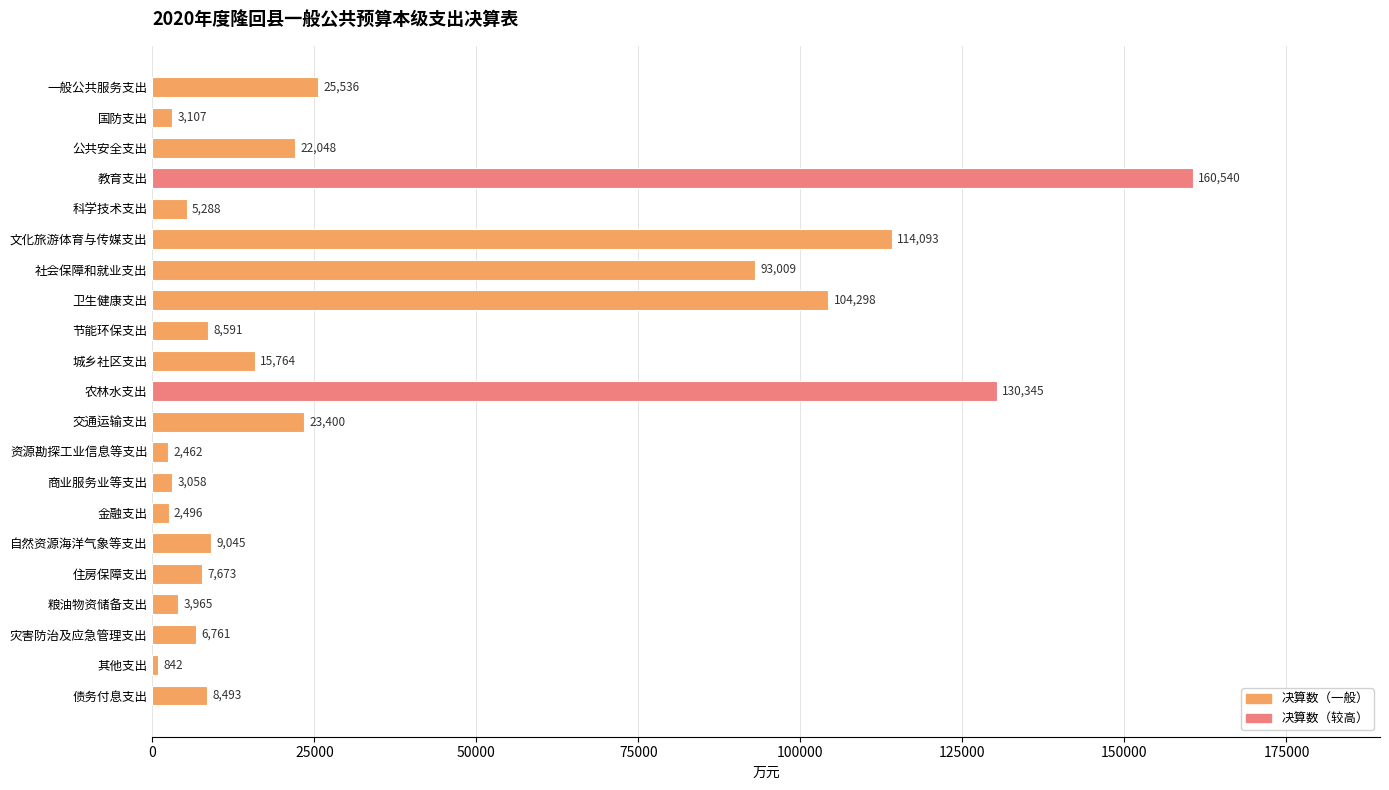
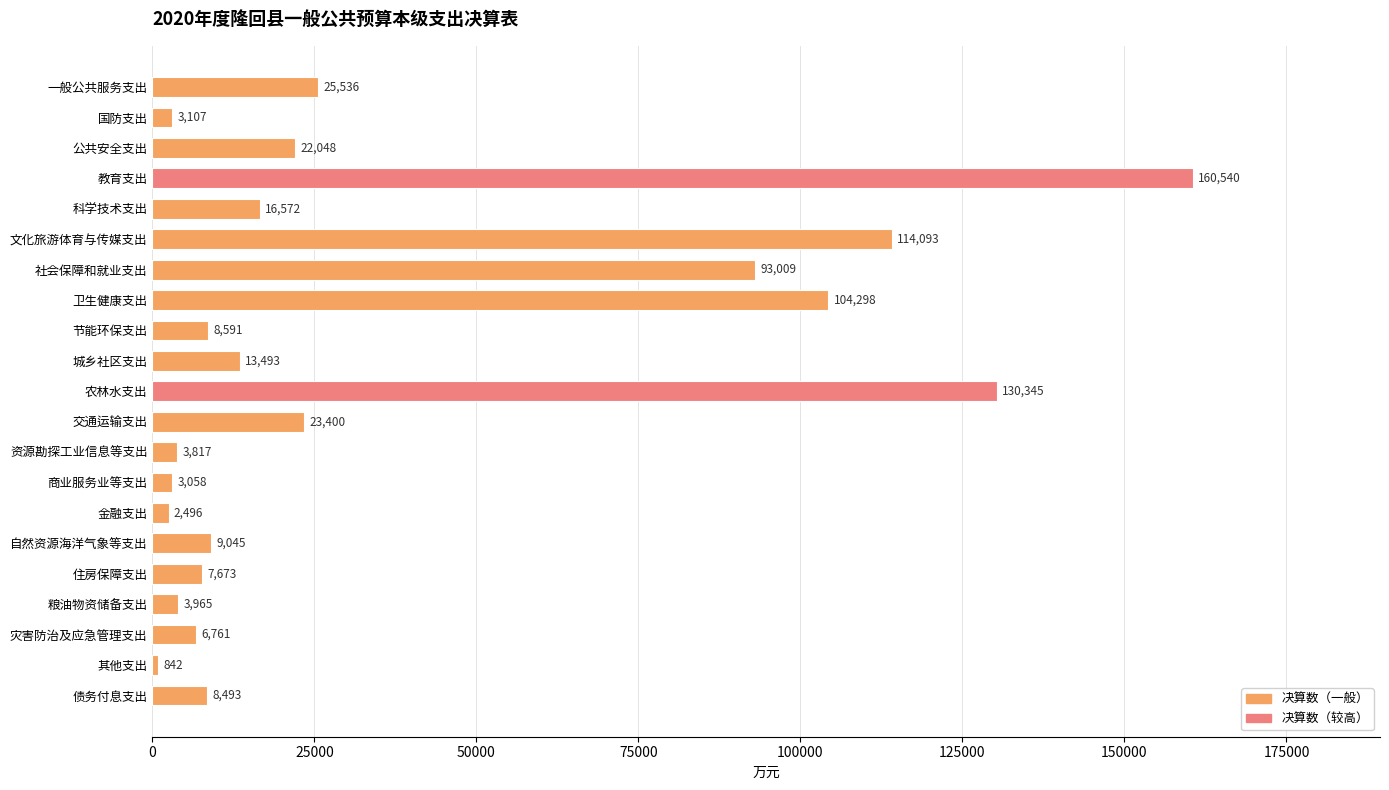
科学技术支出: 5,288 -> 16,572
城乡社区支出: 15,764 -> 13,493
资源勘探工业信息等支出: 2,462 -> 3,817
